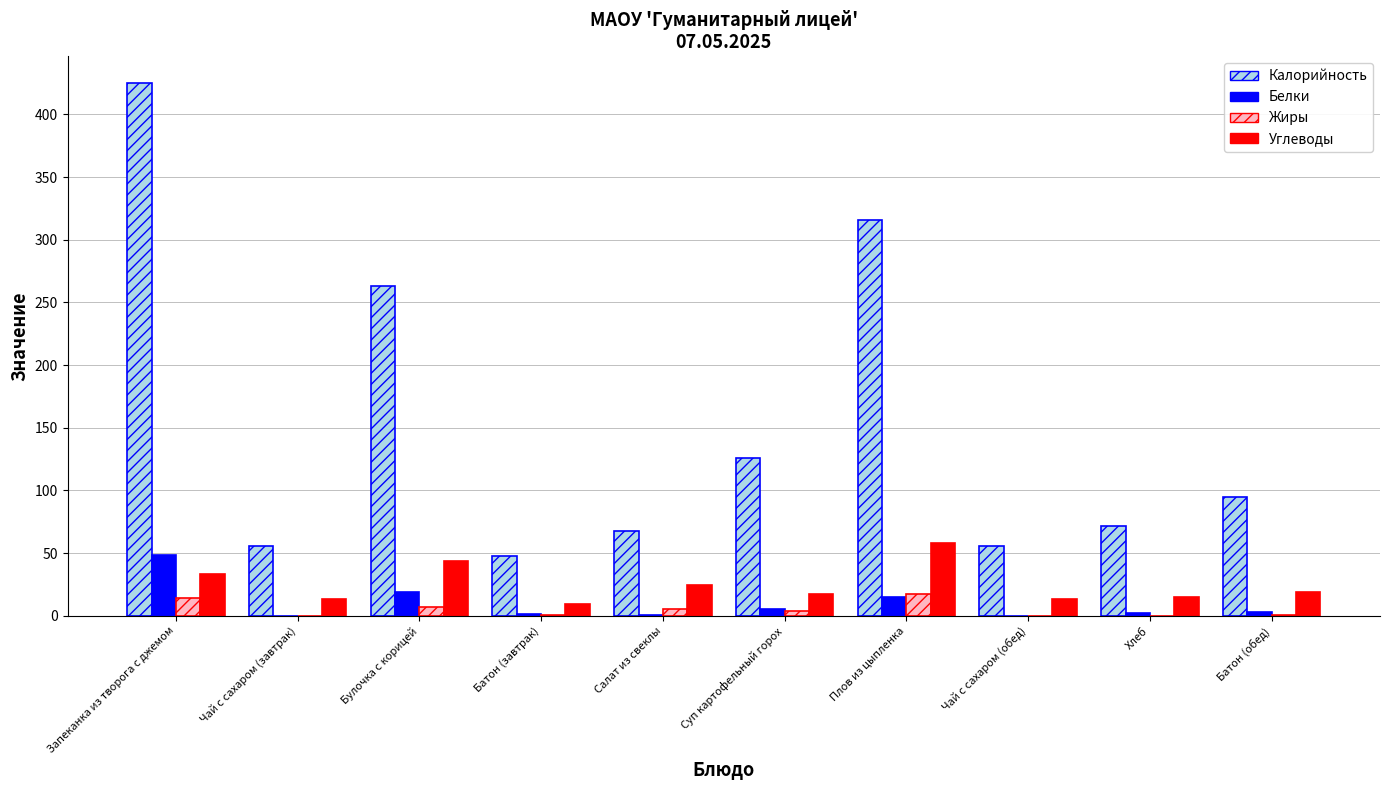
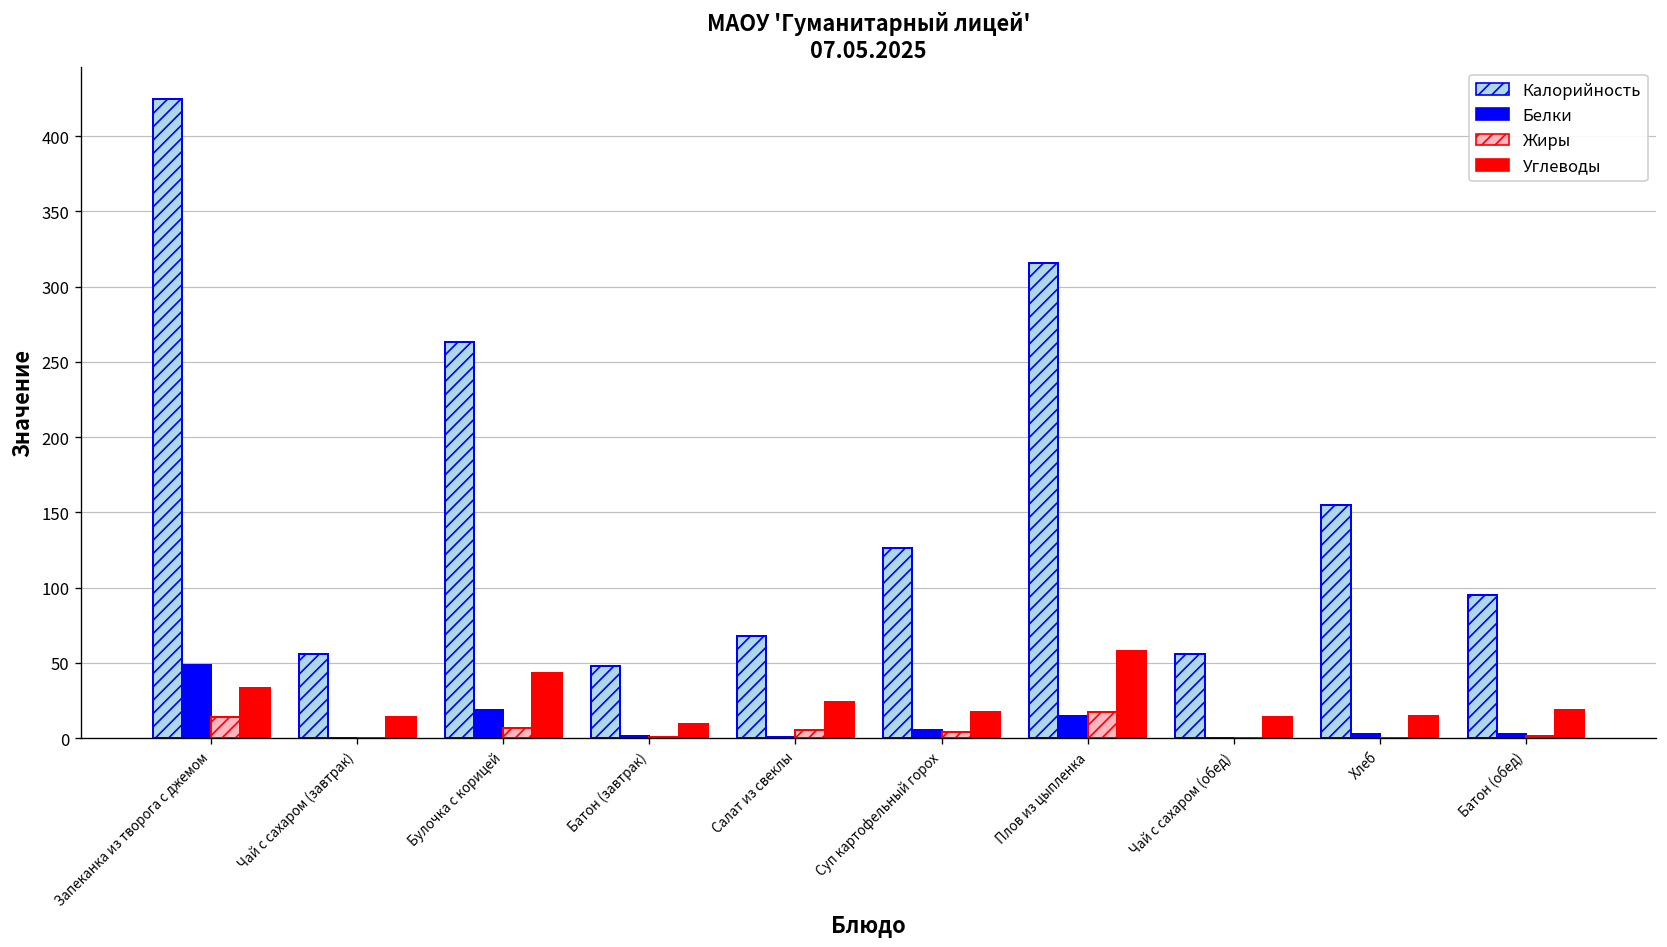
Калорийность, Хлеб: 72 -> 155
